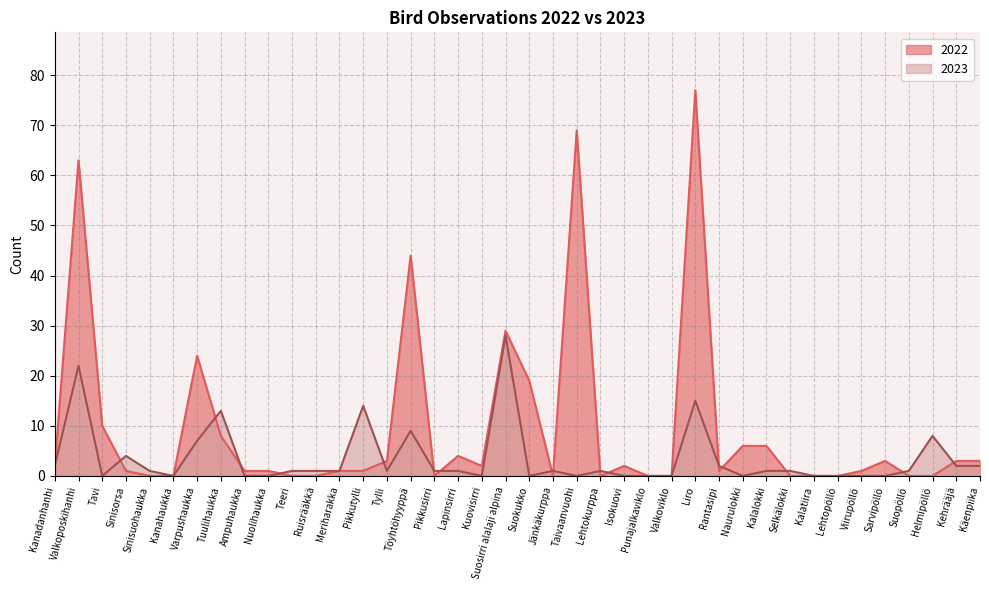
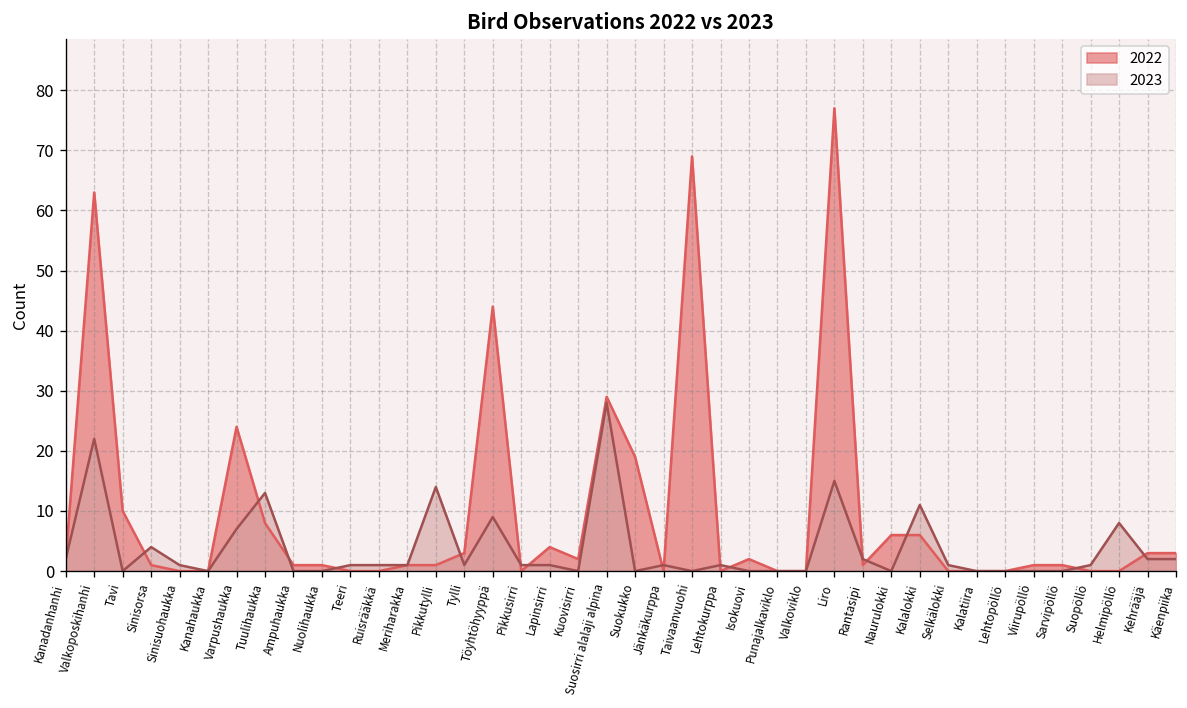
2023, Kalalokki: 1 -> 11
2022, Sarvipöllö: 3 -> 1
